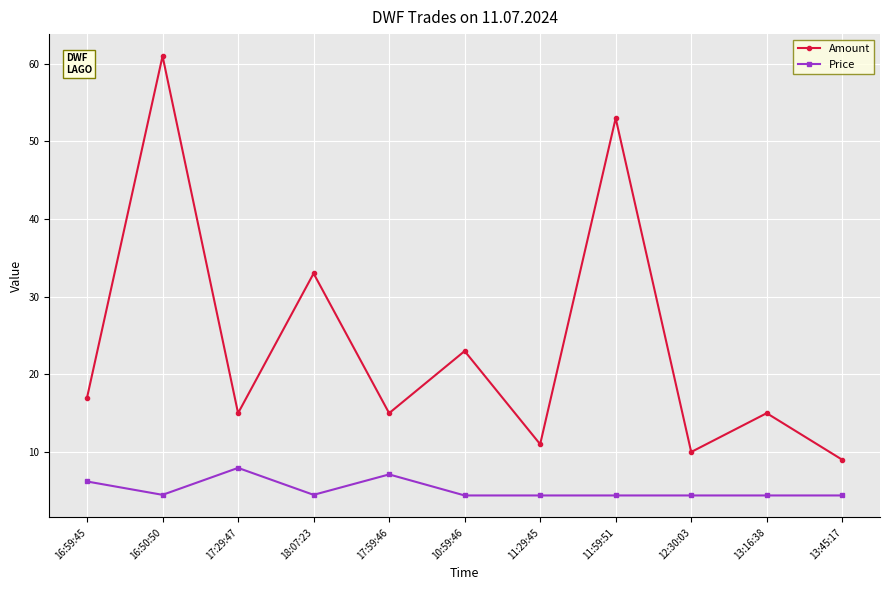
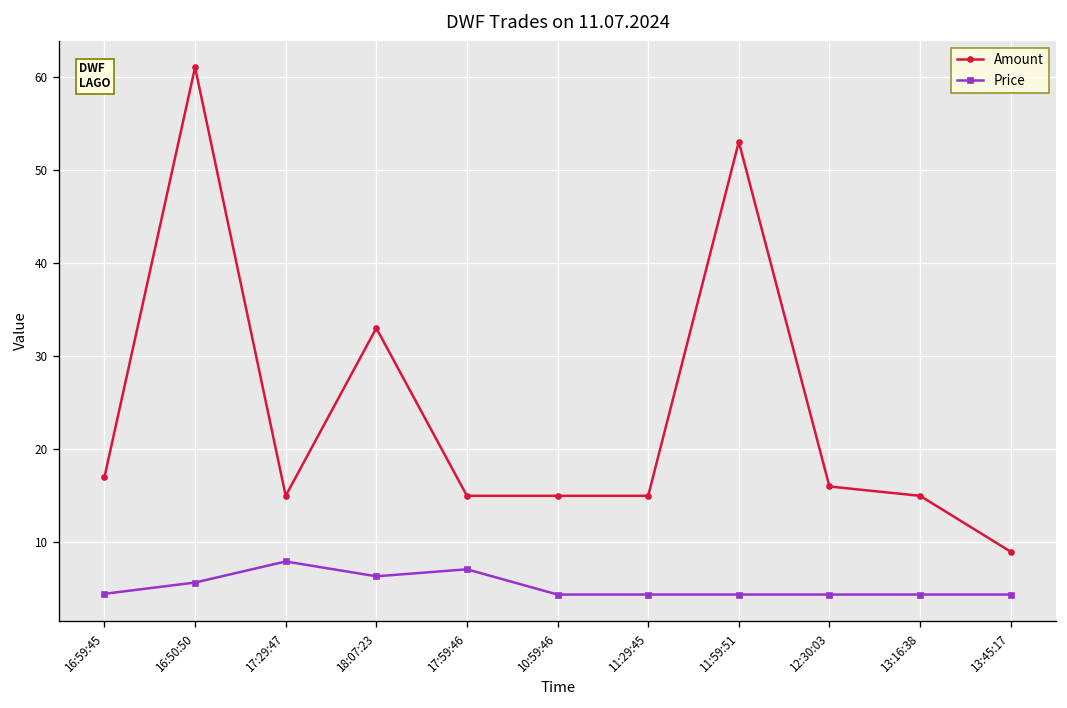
Price, 16:59:45: 6 -> 4
Price, 16:50:50: 4 -> 6
Price, 18:07:23: 4 -> 6
Amount, 10:59:46: 23 -> 15
Amount, 11:29:45: 11 -> 15
Amount, 12:30:03: 10 -> 16
